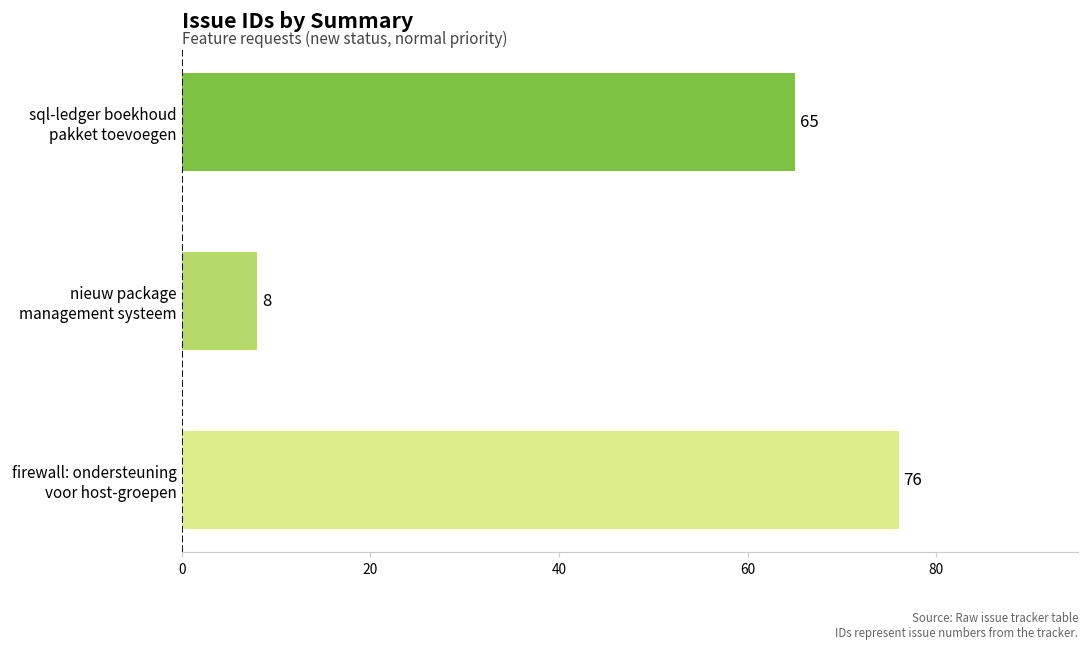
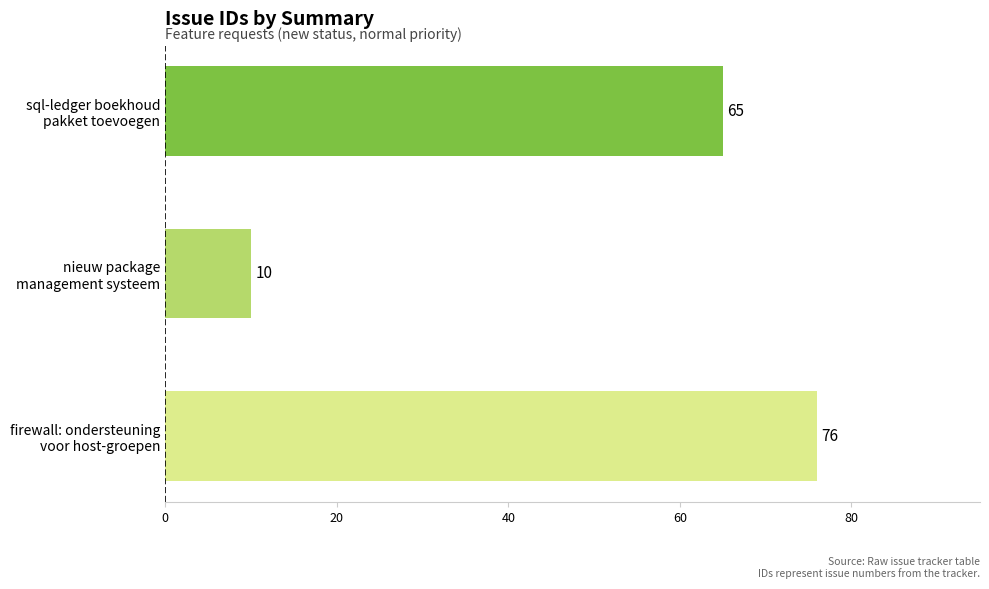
nieuw package management systeem: 8 -> 10
